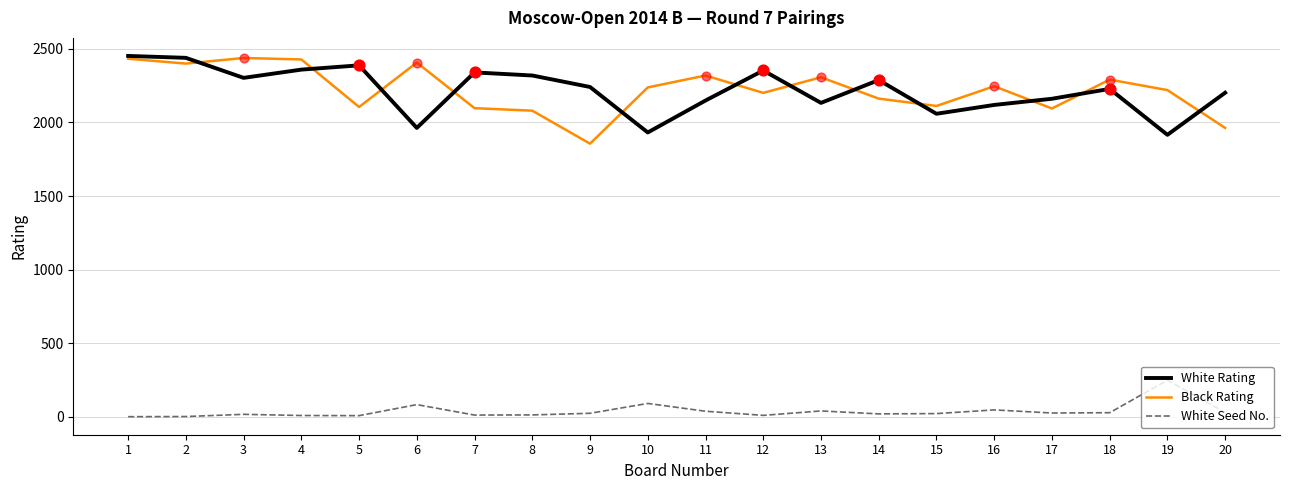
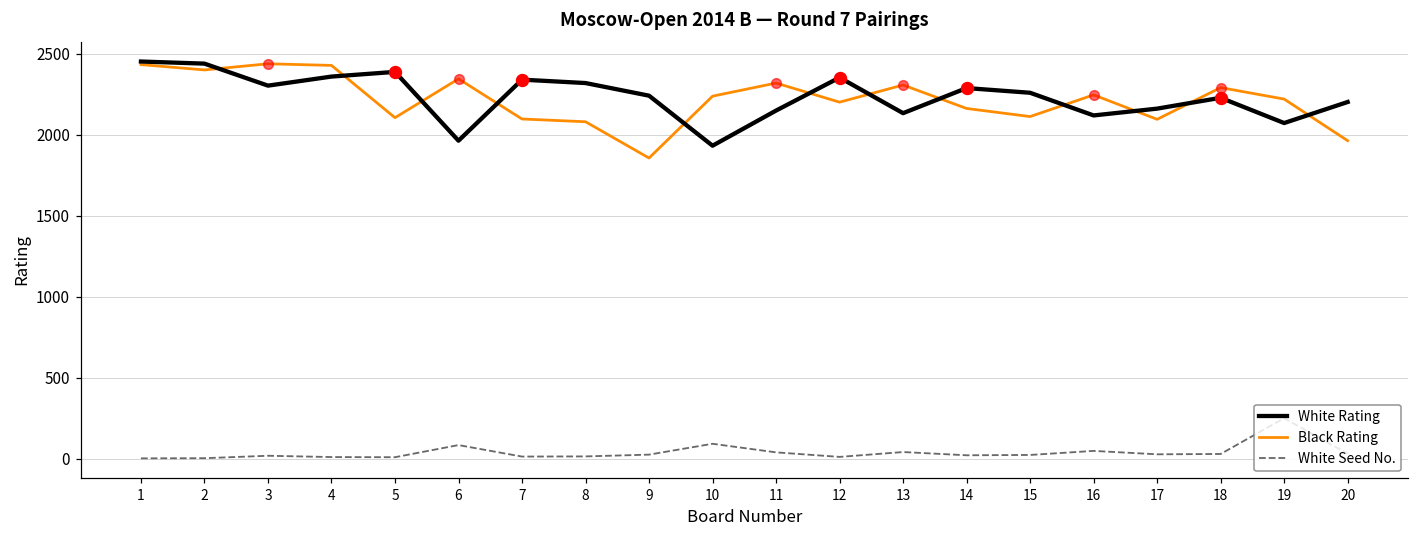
Black Rating, 6: 2410 -> 2350
White Rating, 15: 2060 -> 2260
White Rating, 19: 1920 -> 2070
